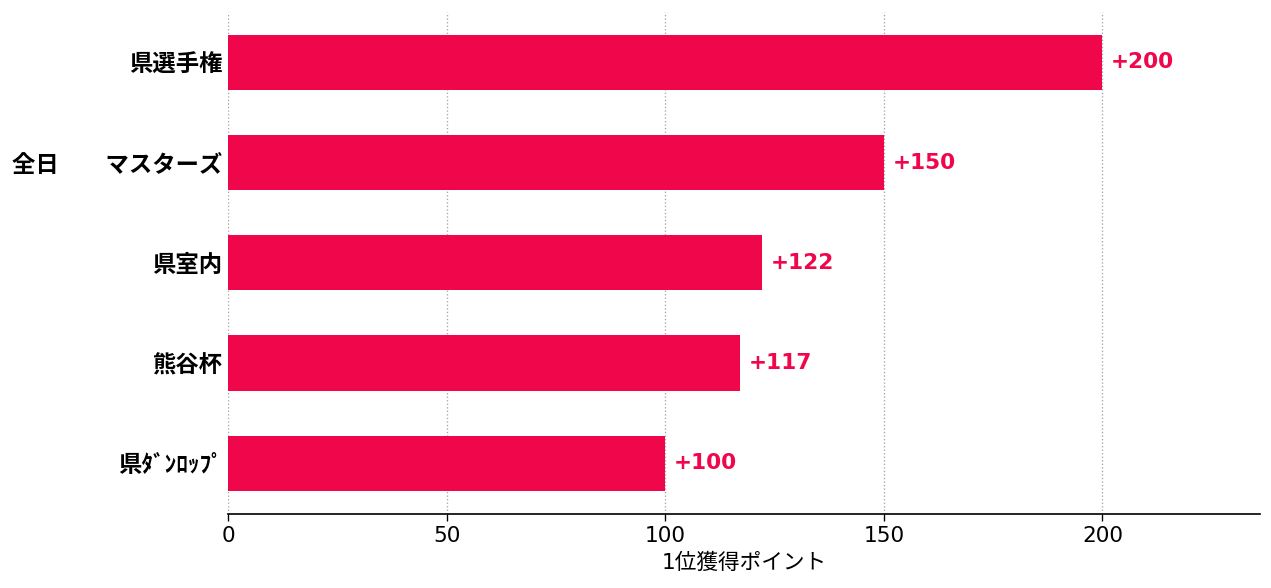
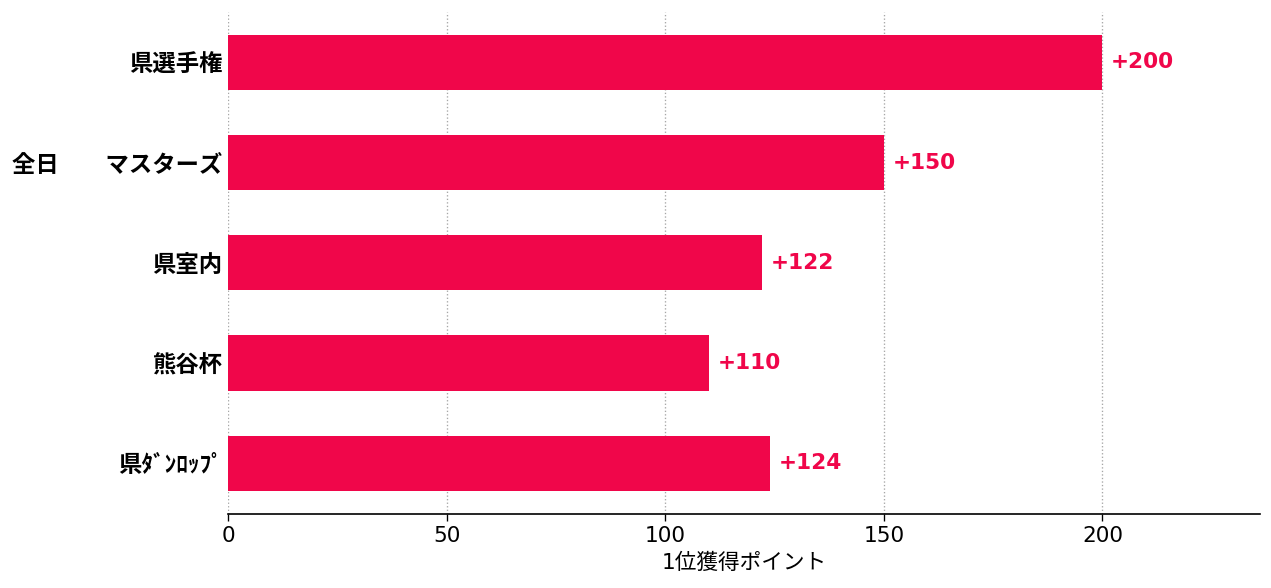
熊谷杯: +117 -> +110
県ﾀﾞﾝﾛｯﾌﾟ: +100 -> +124
